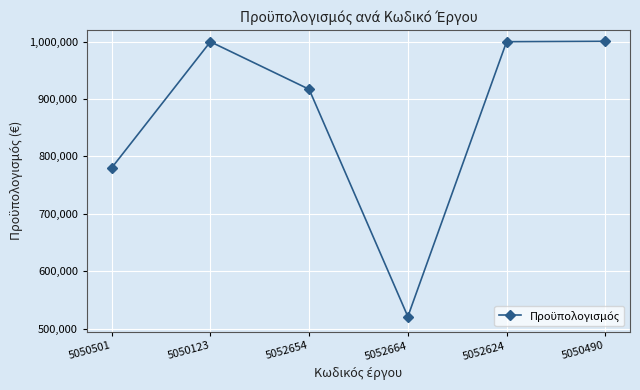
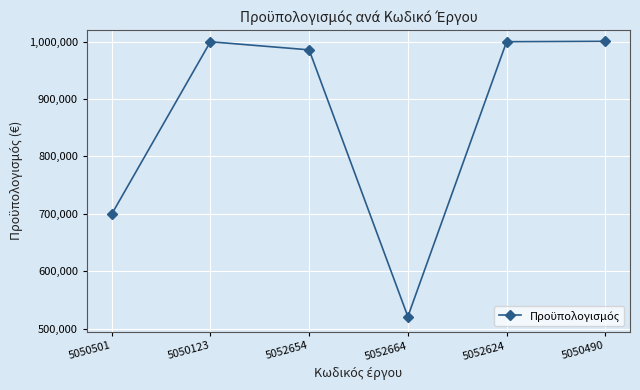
5050501: 780,000 -> 700,000
5052654: 920,000 -> 990,000
